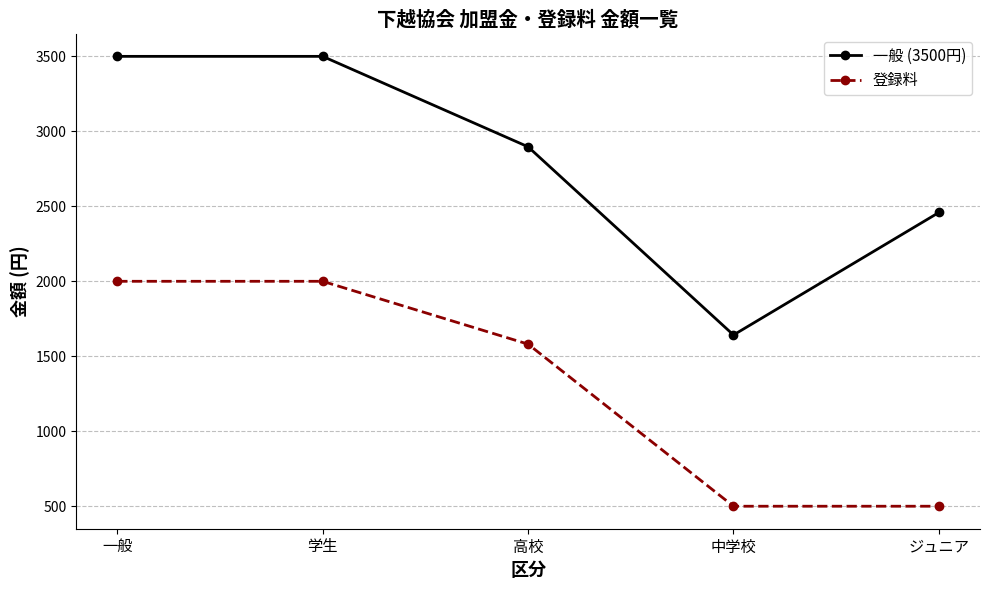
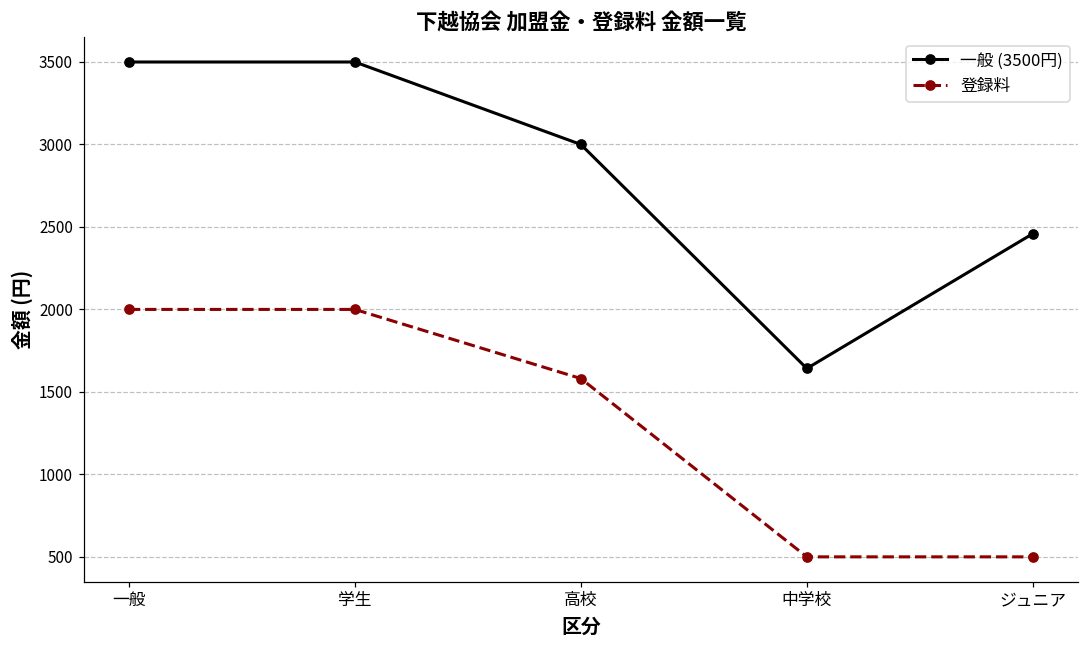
一般 (3500円), 高校: 2900 -> 3000
